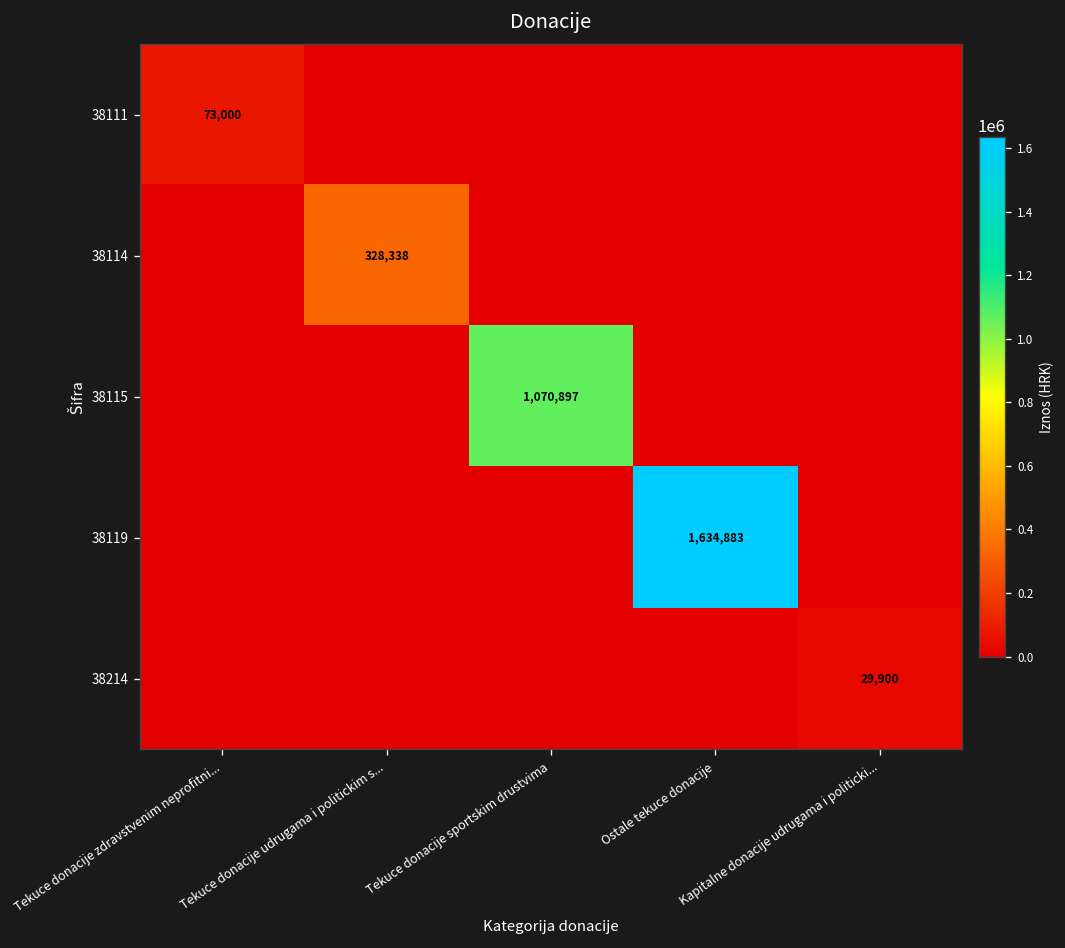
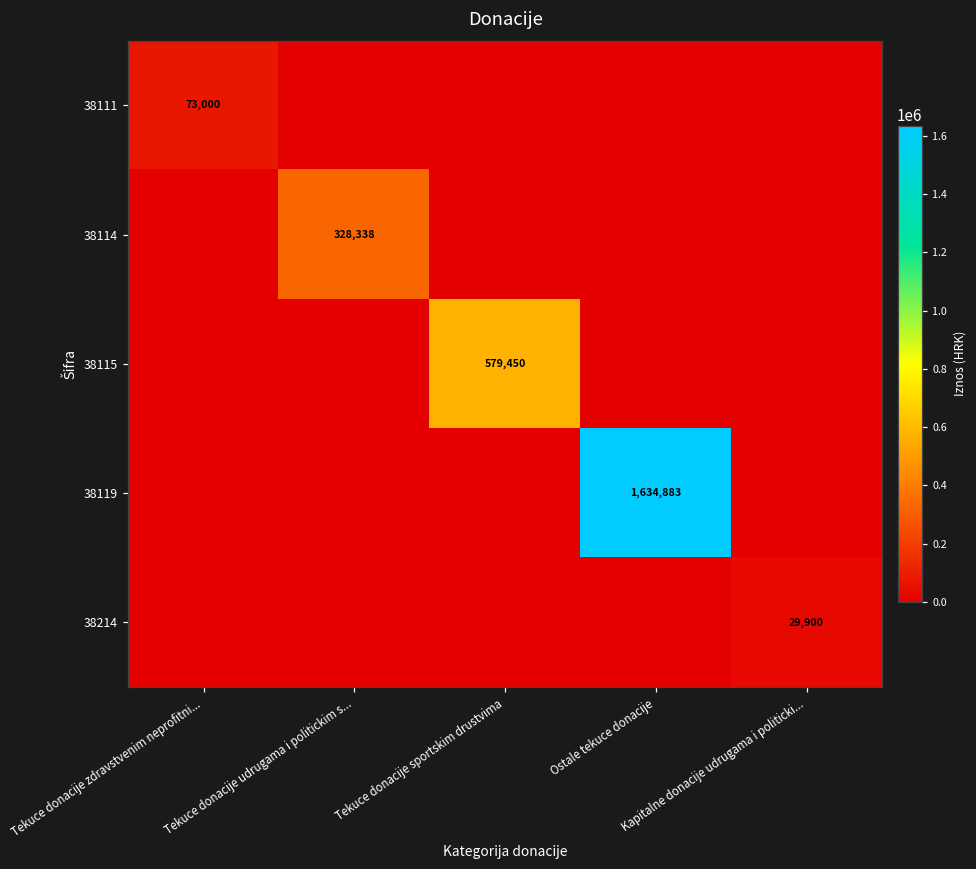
38115, Tekuce donacije sportskim drustvima: 1,070,897 -> 579,450
